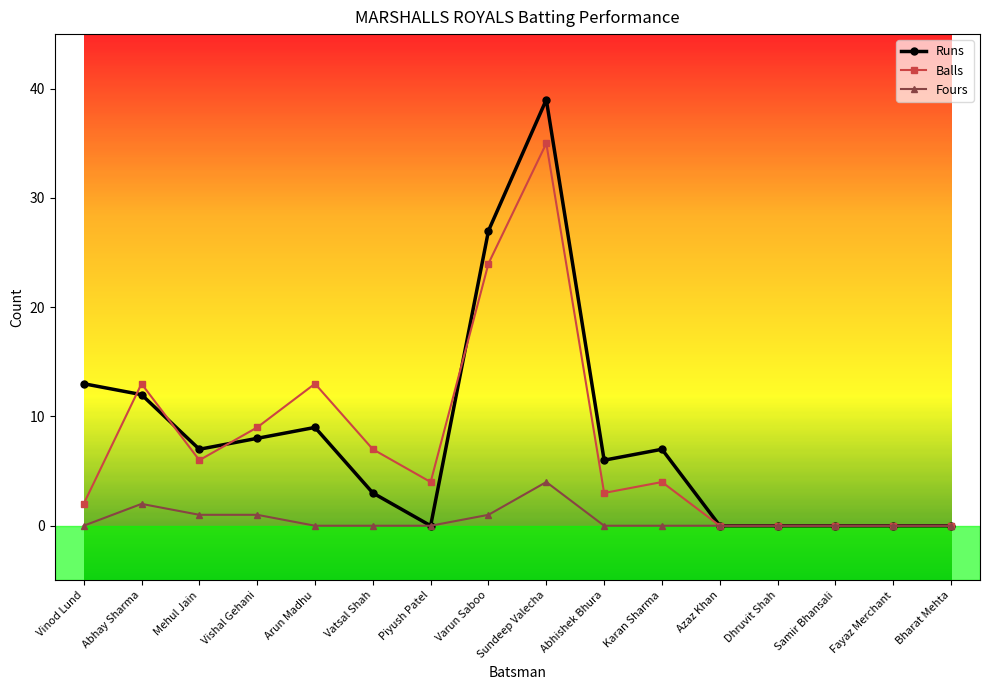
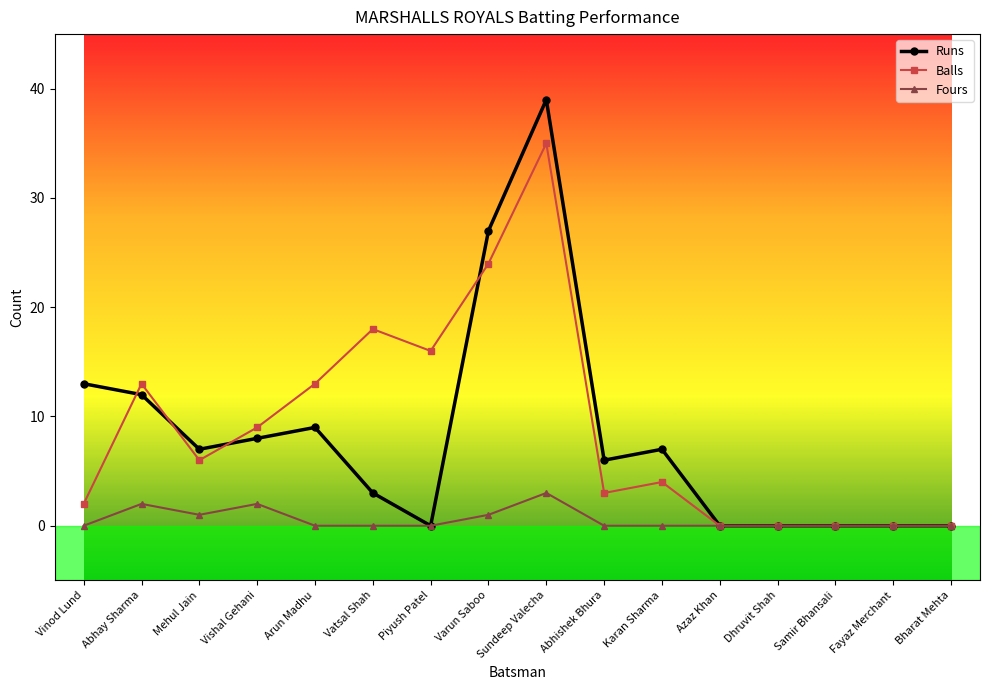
Fours, Vishal Gehani: 1 -> 2
Balls, Vatsal Shah: 7 -> 18
Balls, Piyush Patel: 4 -> 16
Fours, Sundeep Valecha: 4 -> 3
